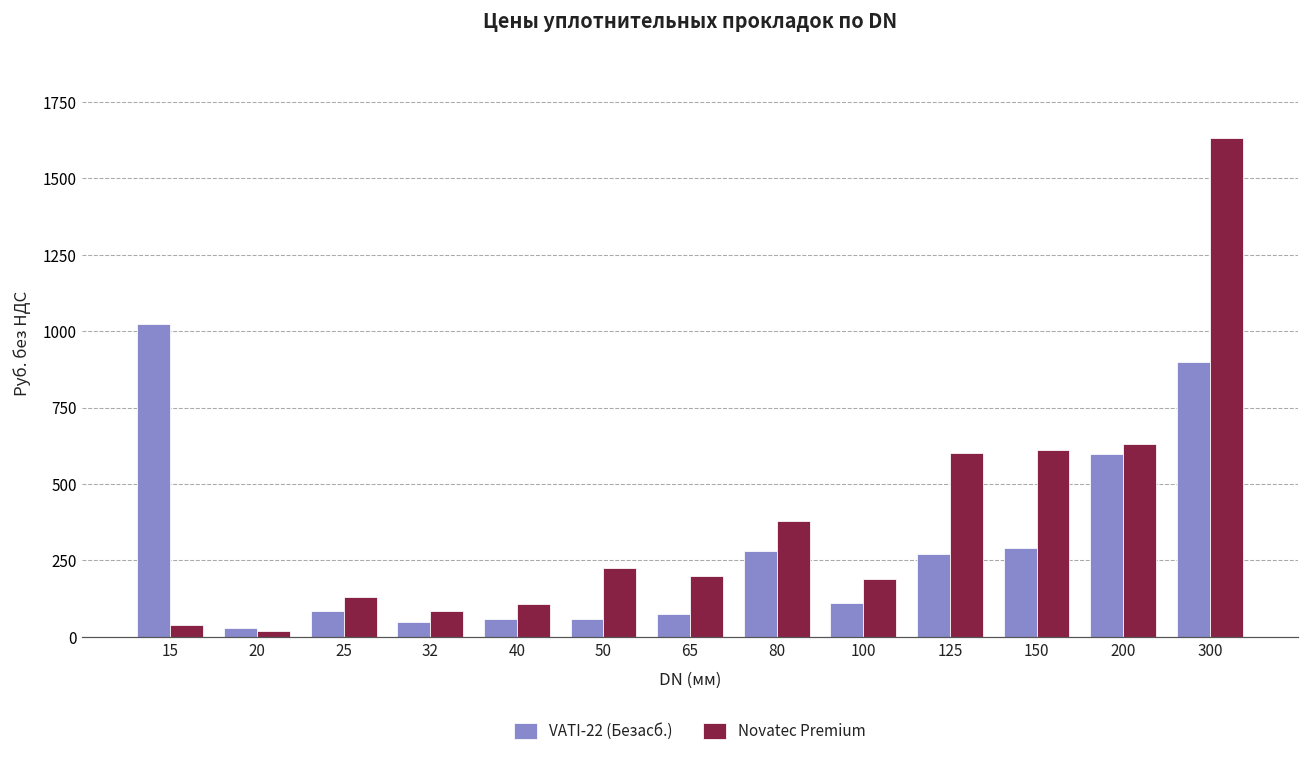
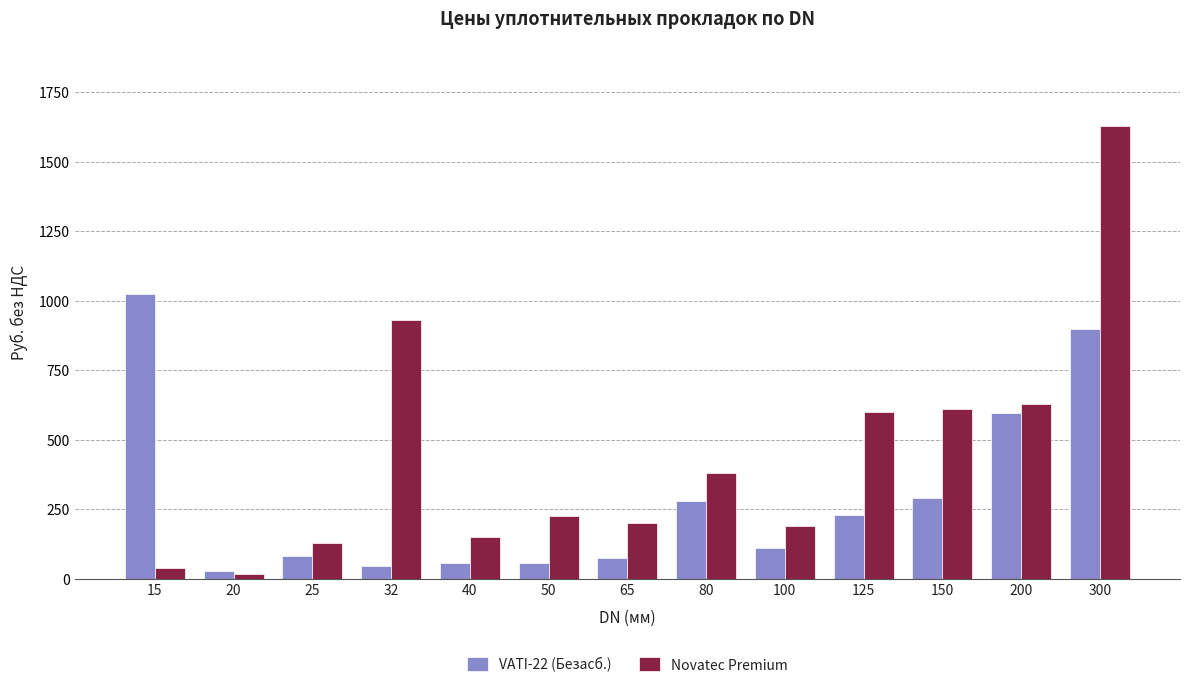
Novatec Premium, 32: 90 -> 930
Novatec Premium, 40: 110 -> 150
VATI-22 (Безасб.), 125: 270 -> 230
